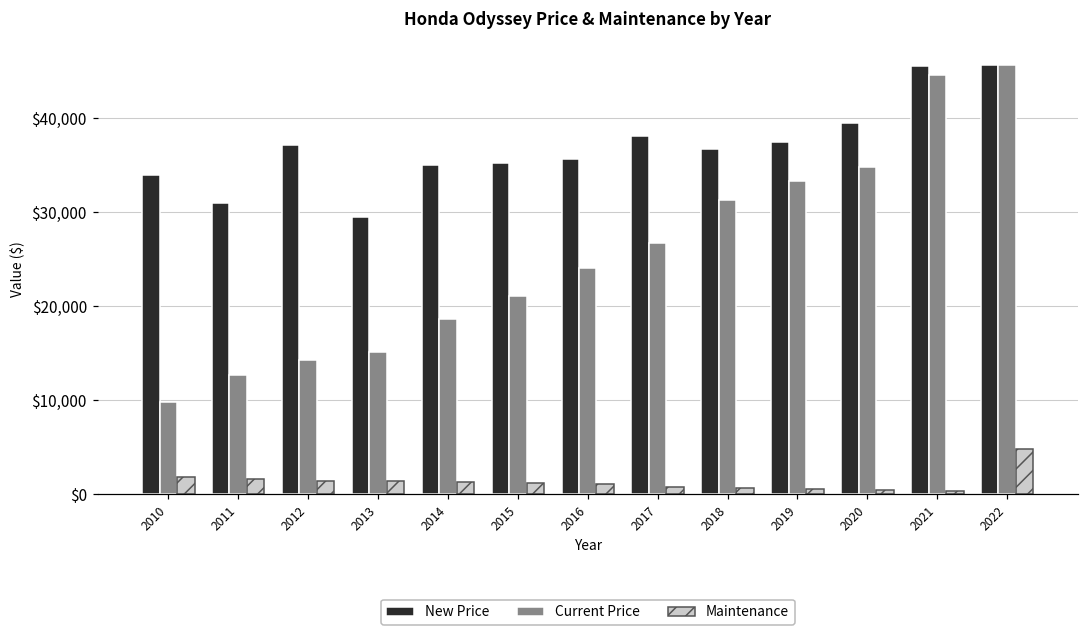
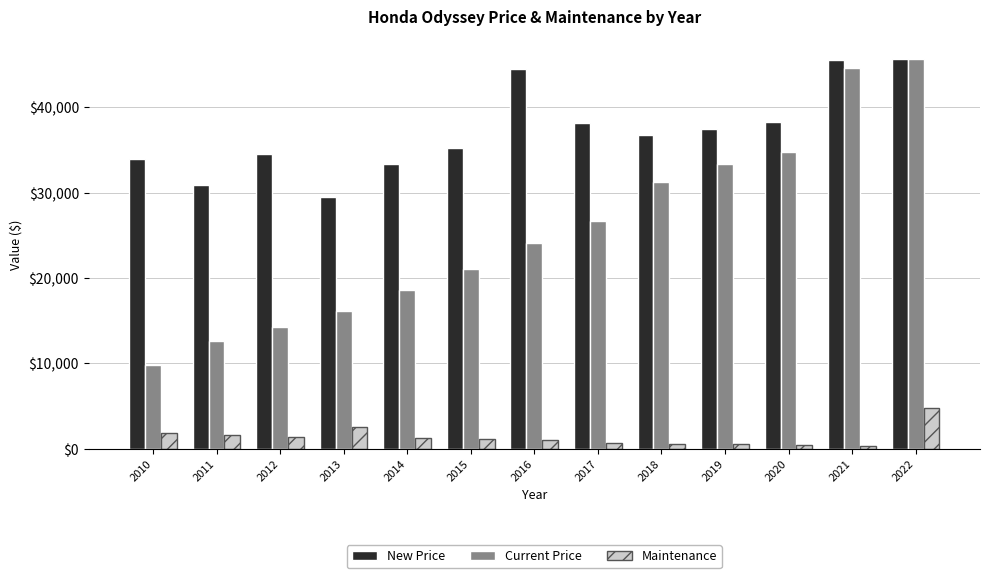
New Price, 2012: $37,000 -> $35,000
Current Price, 2013: $15,000 -> $16,000
Maintenance, 2013: $1,000 -> $3,000
New Price, 2014: $35,000 -> $33,000
New Price, 2016: $36,000 -> $44,000
New Price, 2020: $39,000 -> $38,000
